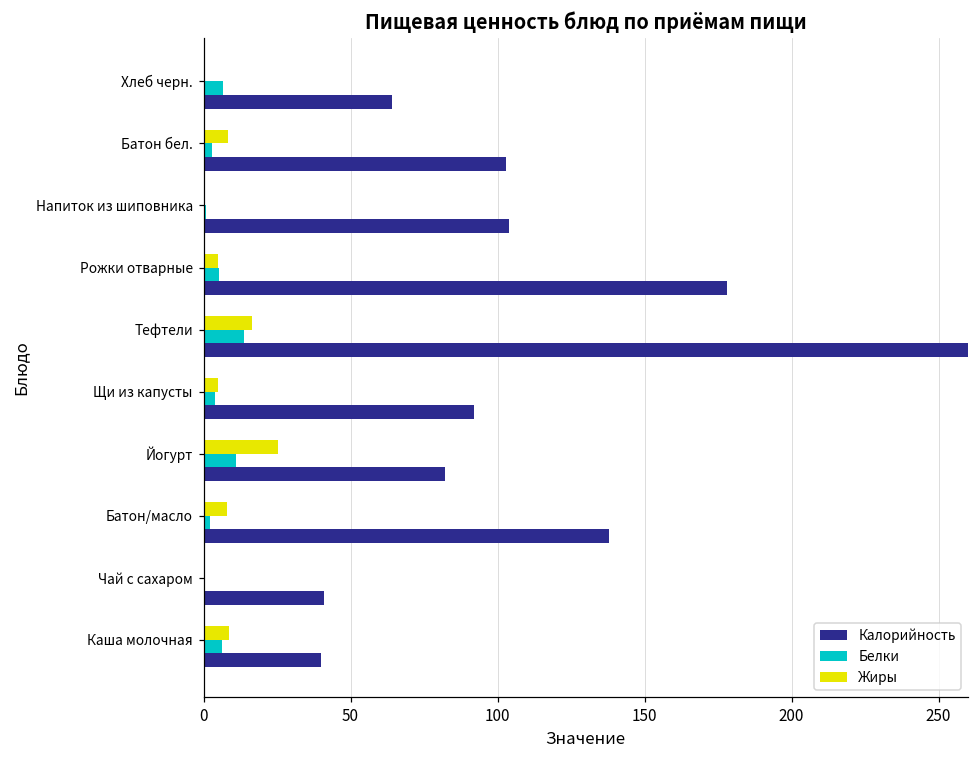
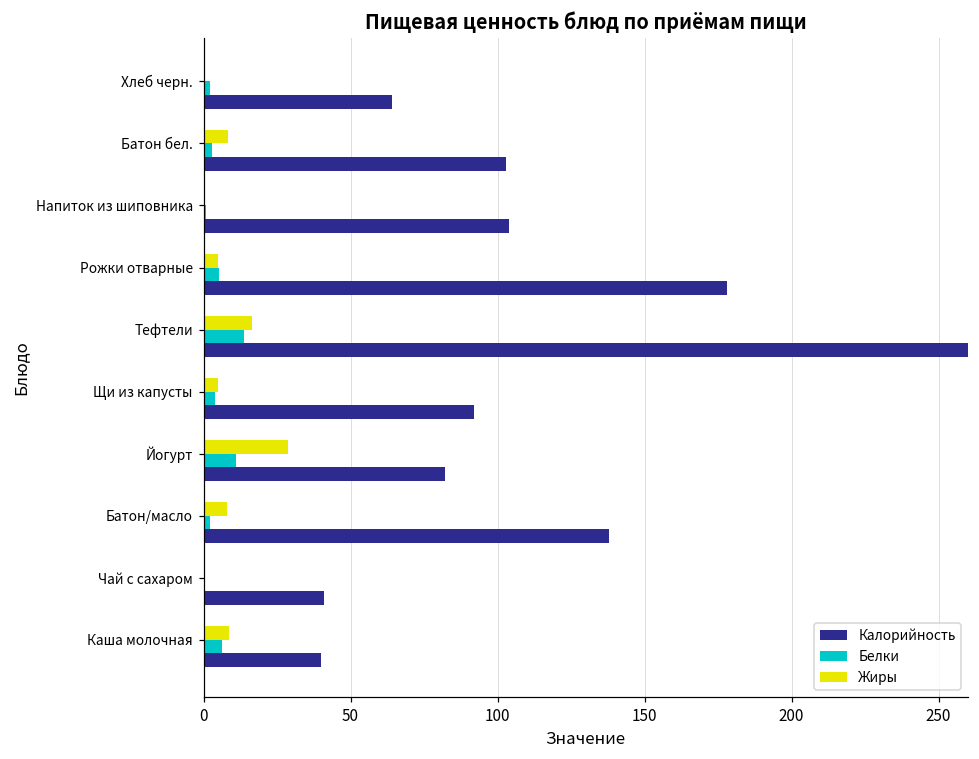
Белки, Хлеб черн.: 7 -> 2
Жиры, Йогурт: 25 -> 29
